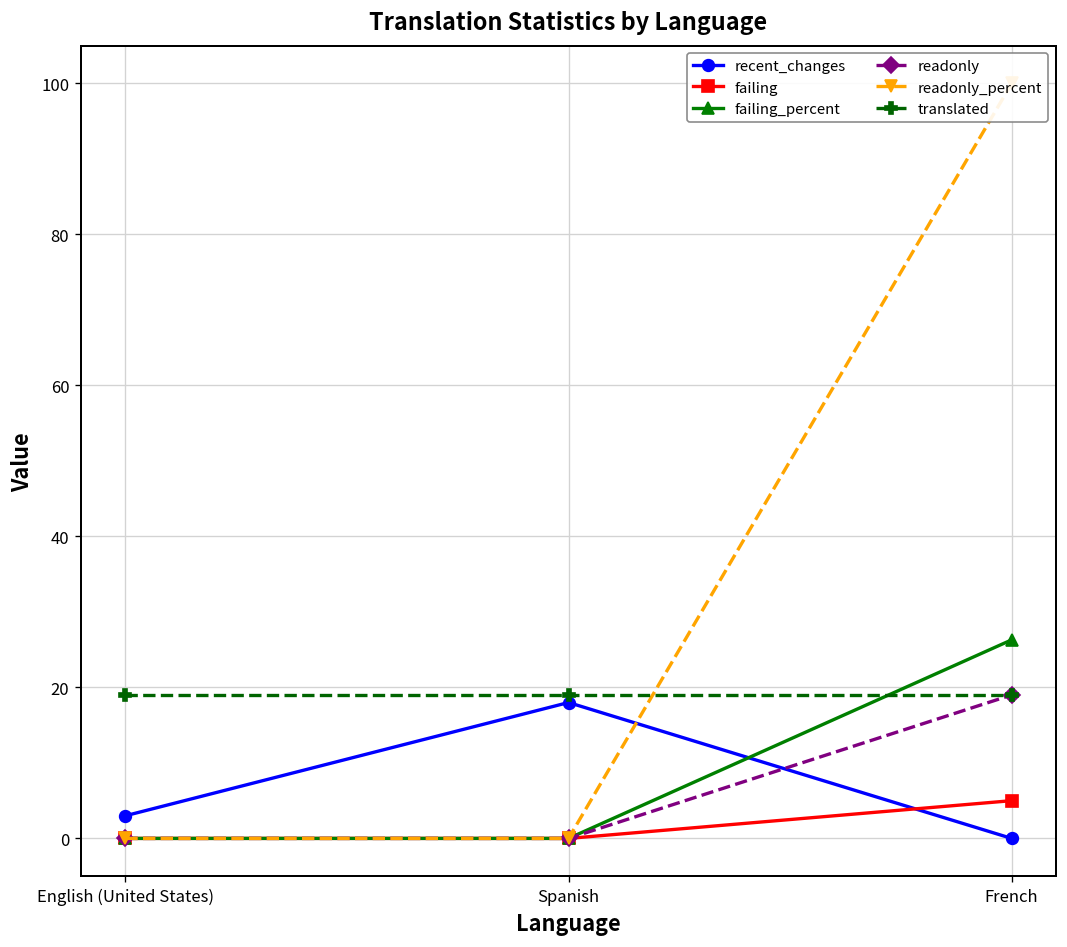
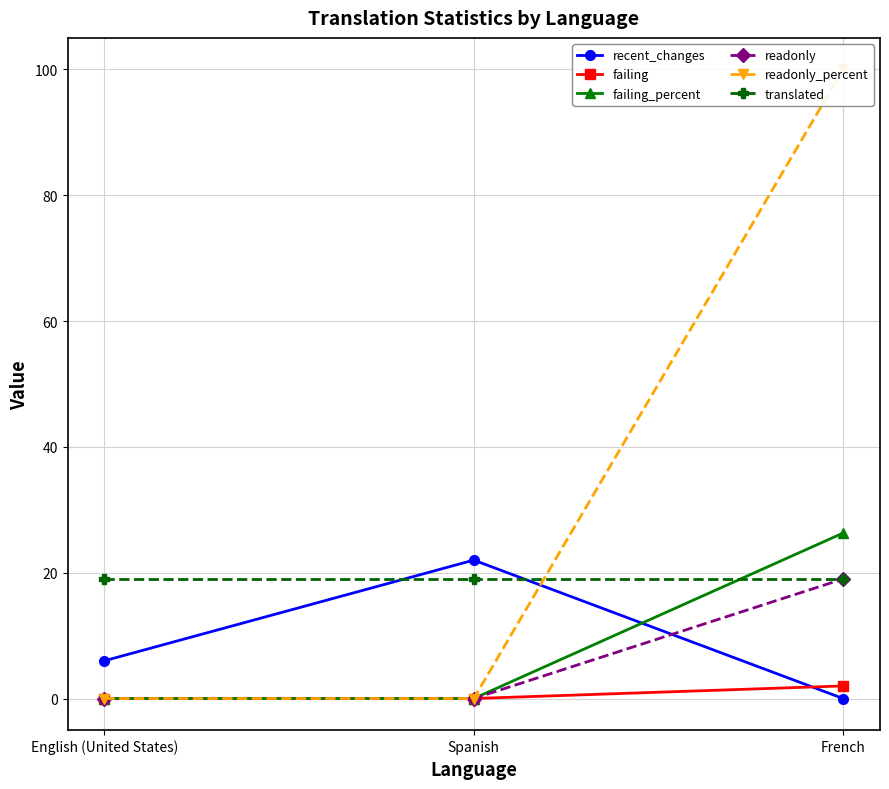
recent_changes, English (United States): 3 -> 6
recent_changes, Spanish: 18 -> 22
failing, French: 5 -> 2
